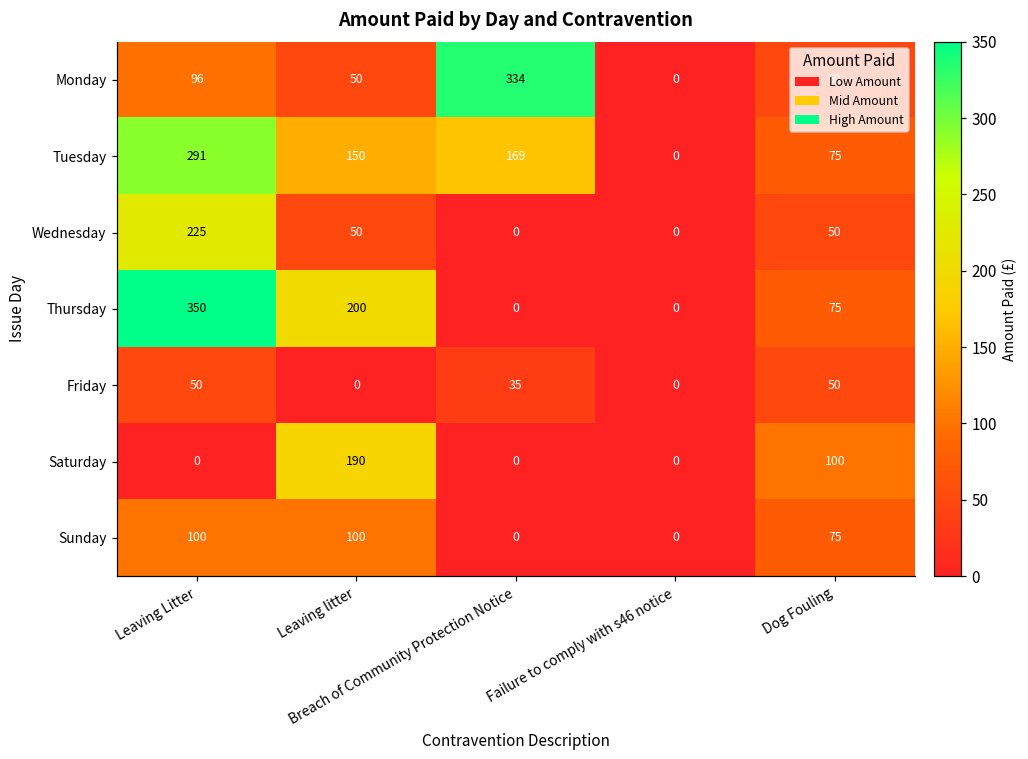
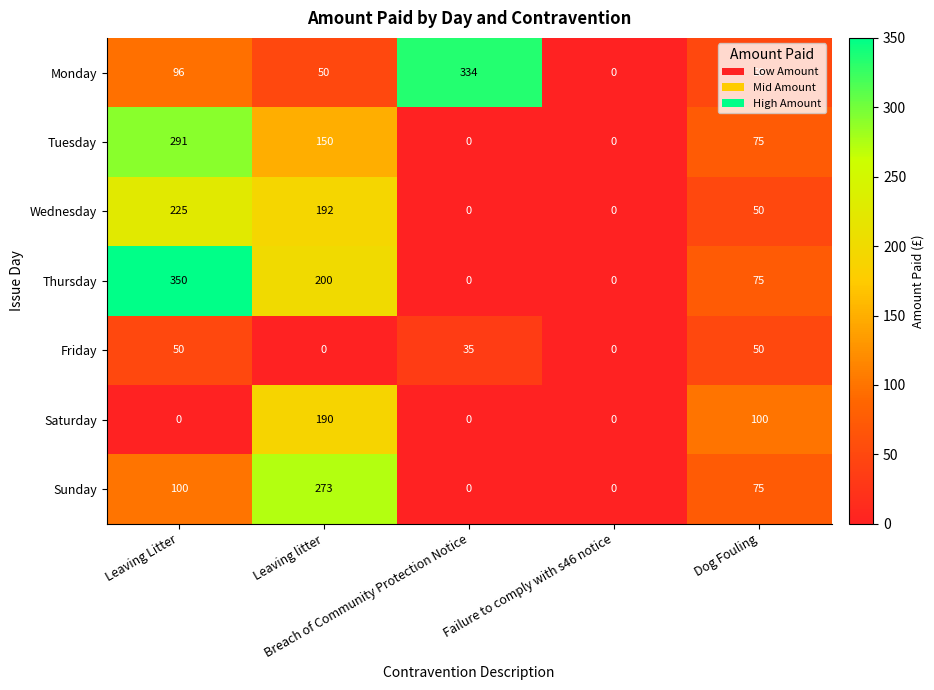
Tuesday, Breach of Community Protection Notice: 169 -> 0
Wednesday, Leaving litter: 50 -> 192
Sunday, Leaving litter: 100 -> 273
